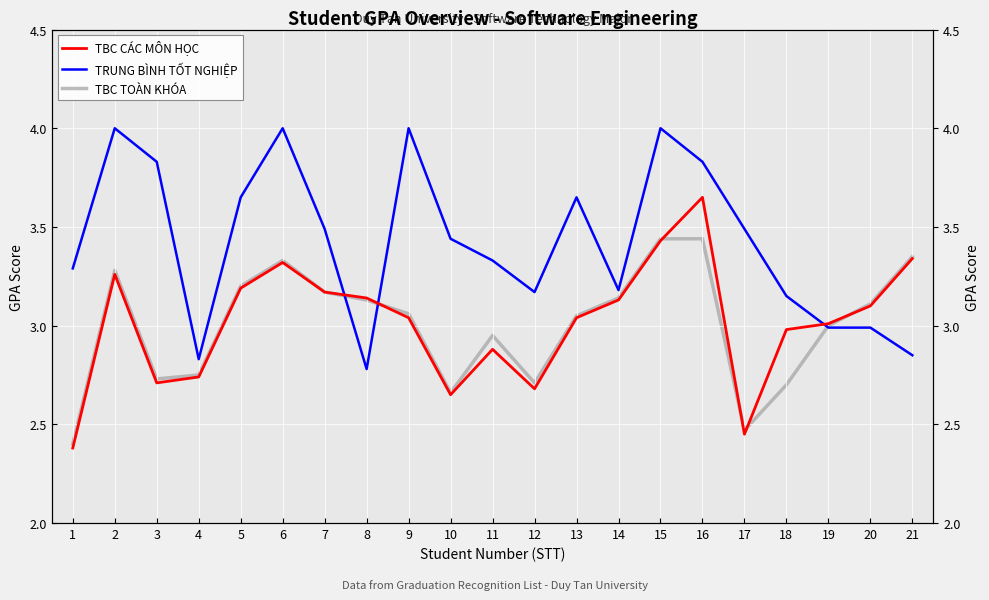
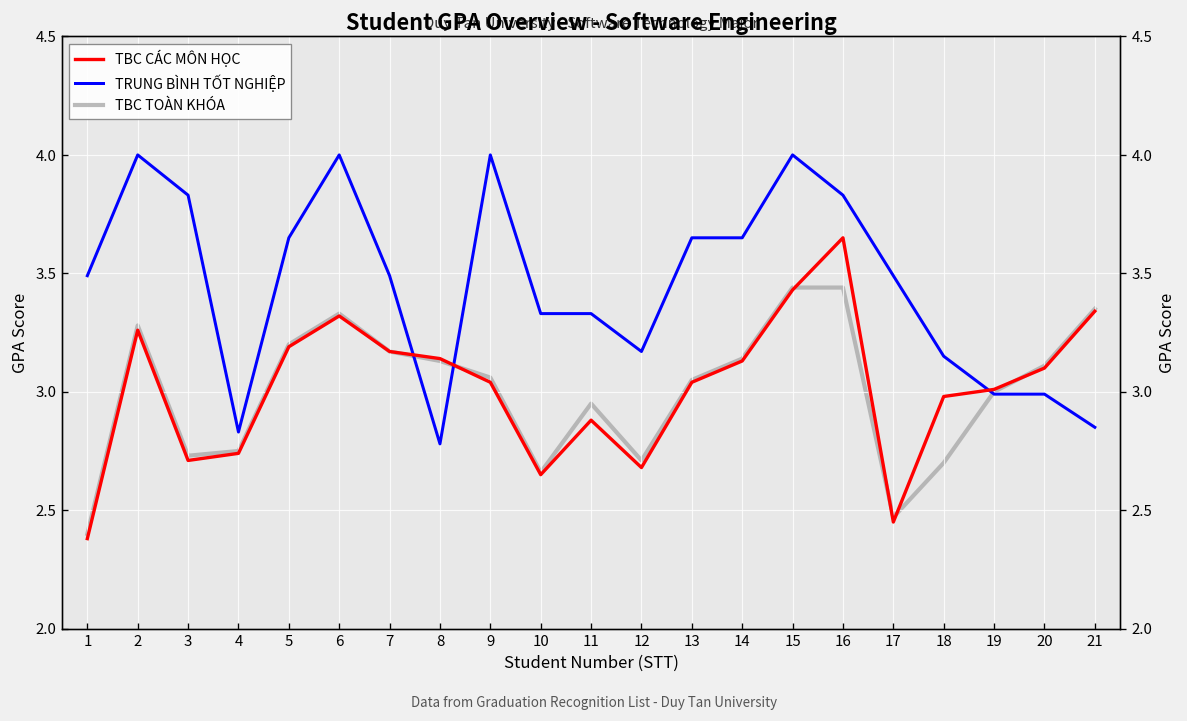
TRUNG BÌNH TỐT NGHIỆP, 1: 3.29 -> 3.49
TRUNG BÌNH TỐT NGHIỆP, 10: 3.44 -> 3.33
TRUNG BÌNH TỐT NGHIỆP, 14: 3.18 -> 3.65
